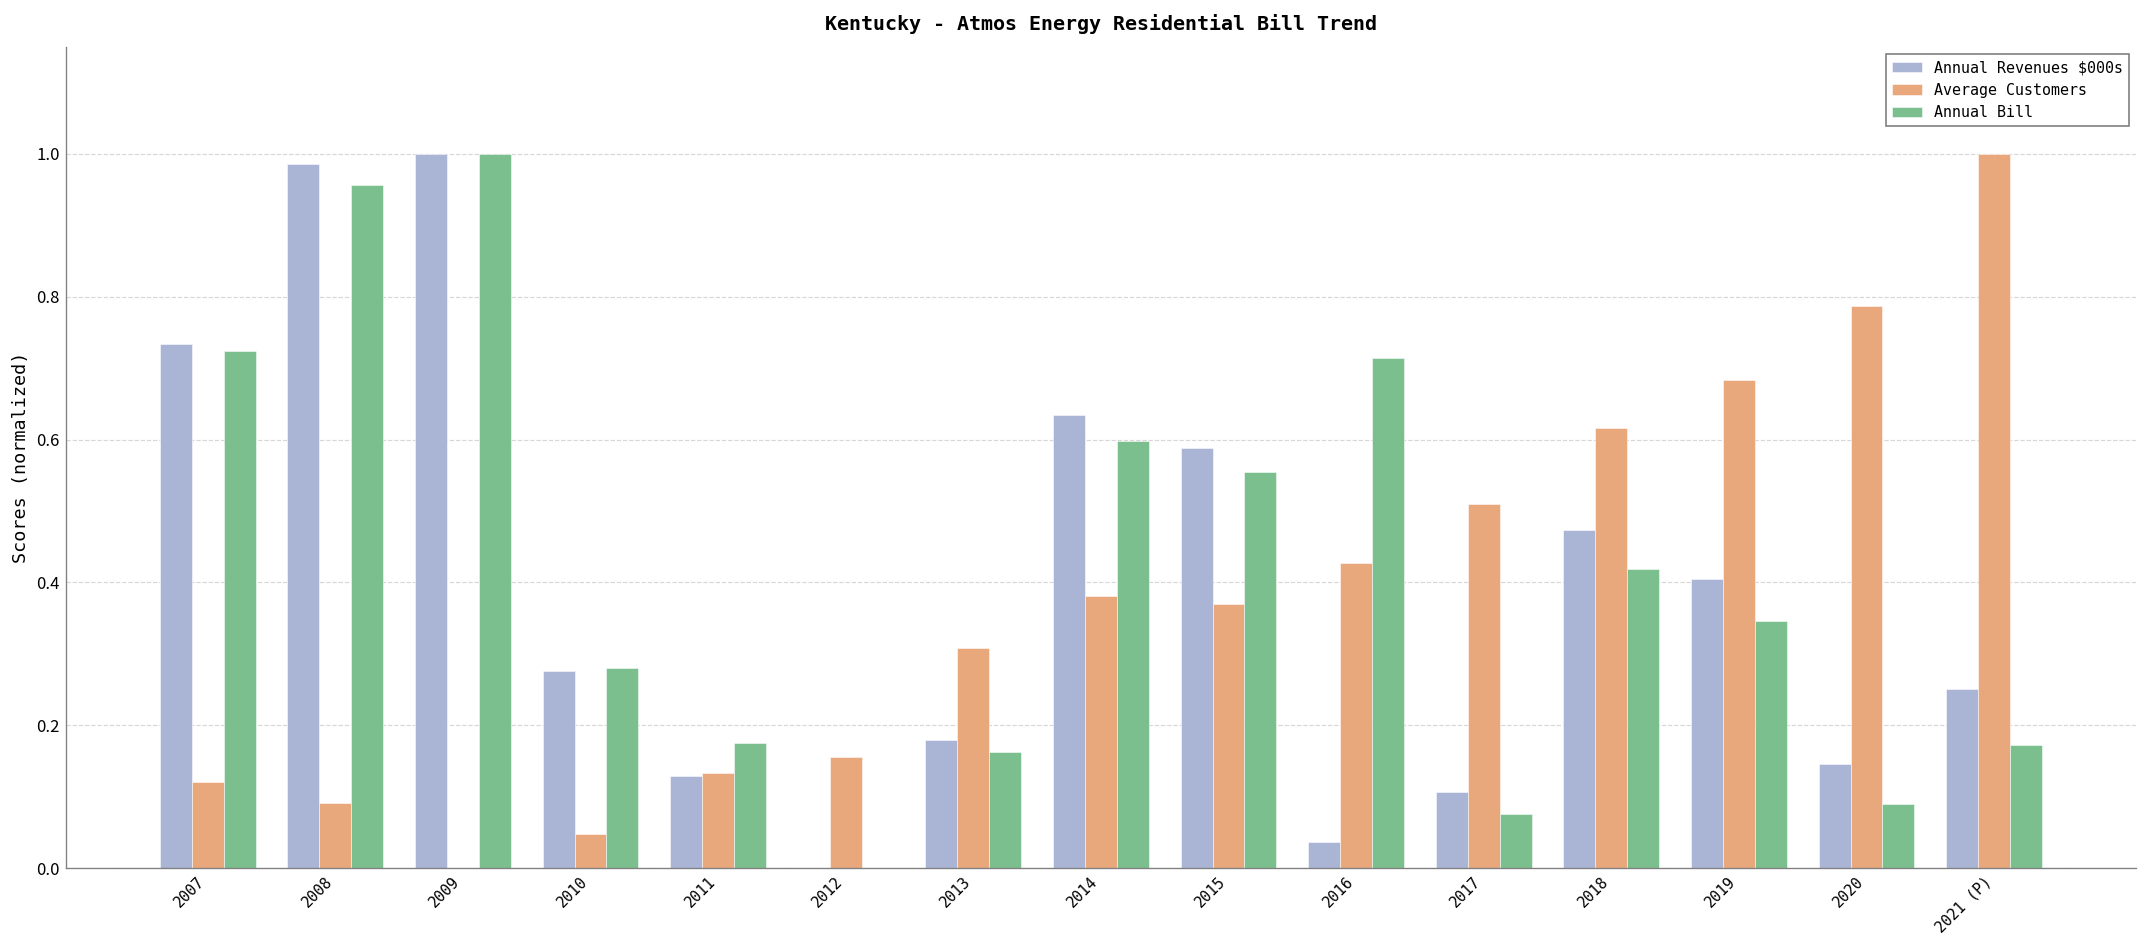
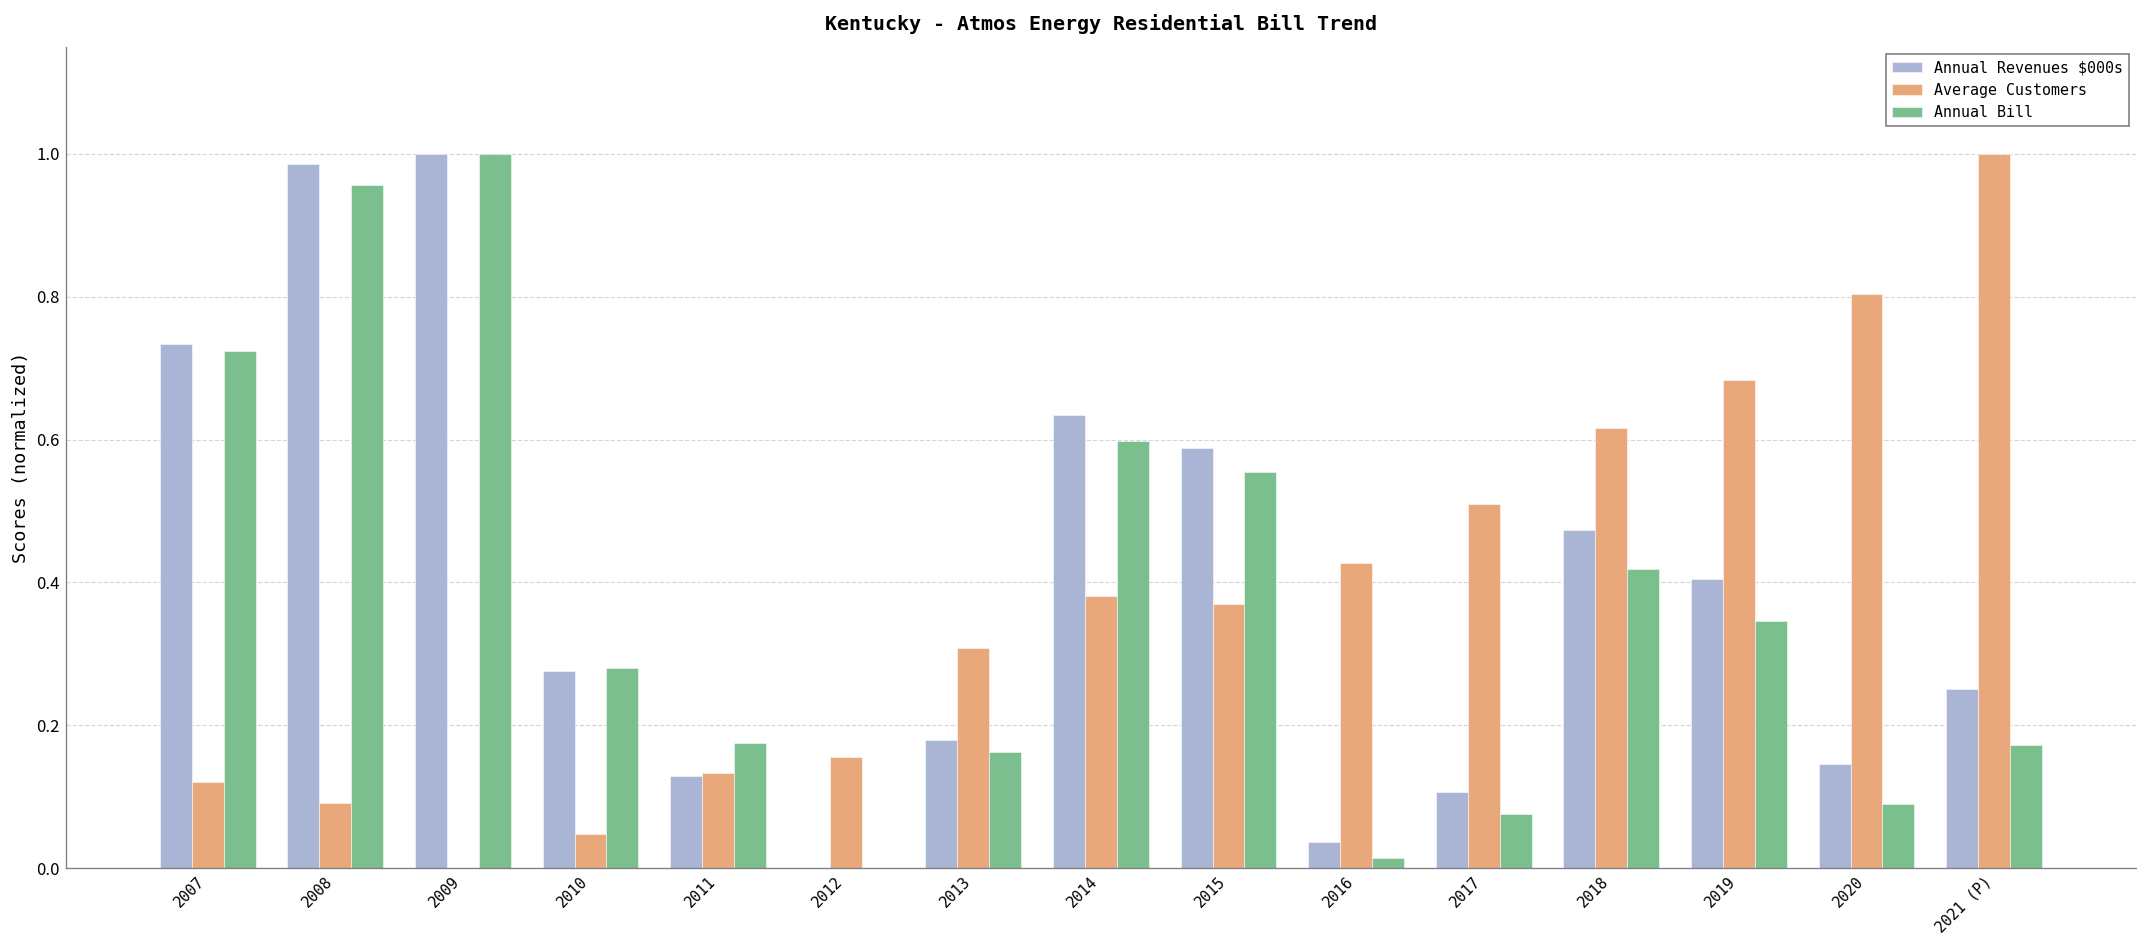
Annual Bill, 2016: 0.71 -> 0.01
Average Customers, 2020: 0.79 -> 0.80
